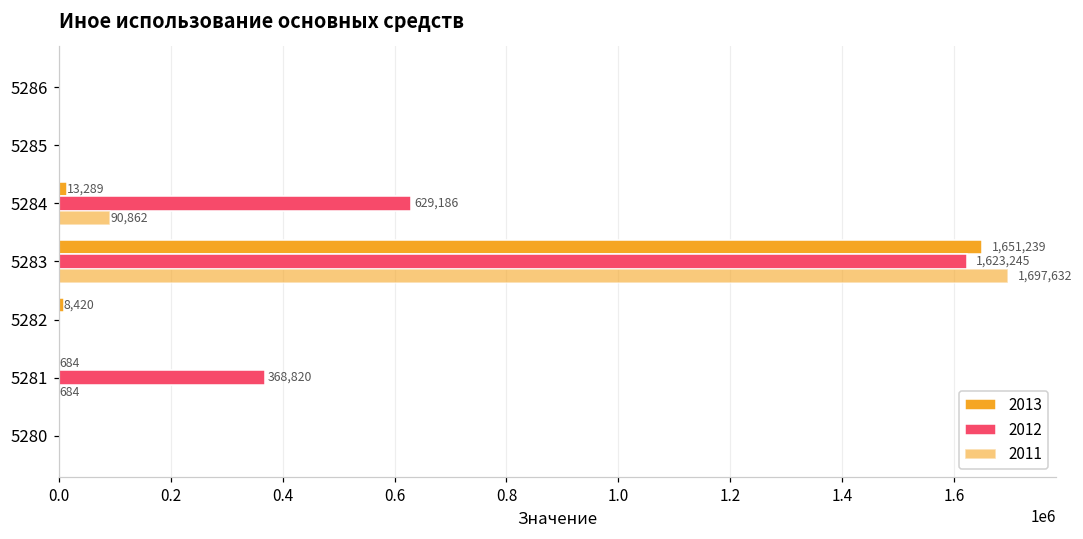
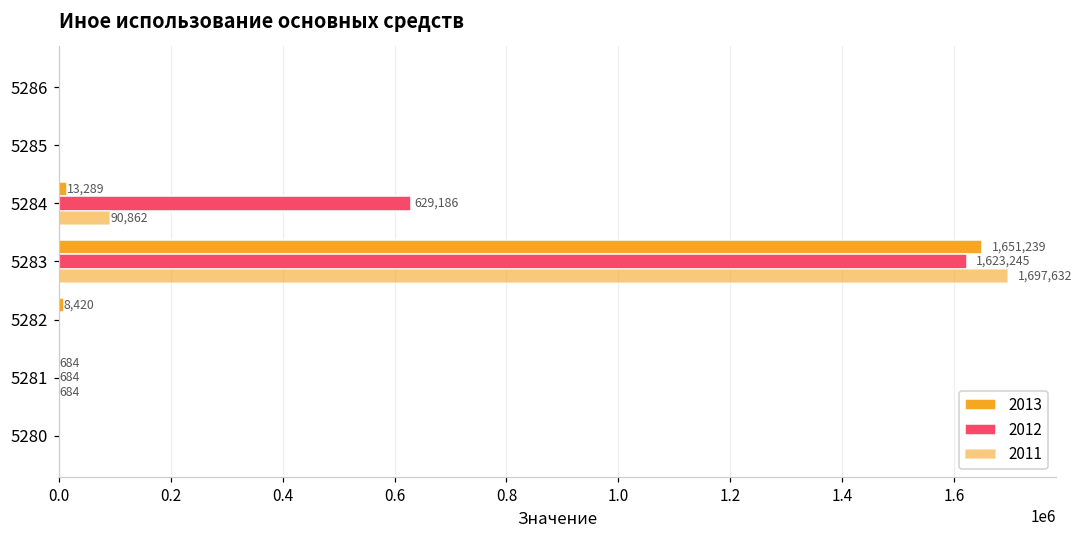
2012, 5281: 368,820 -> 684
